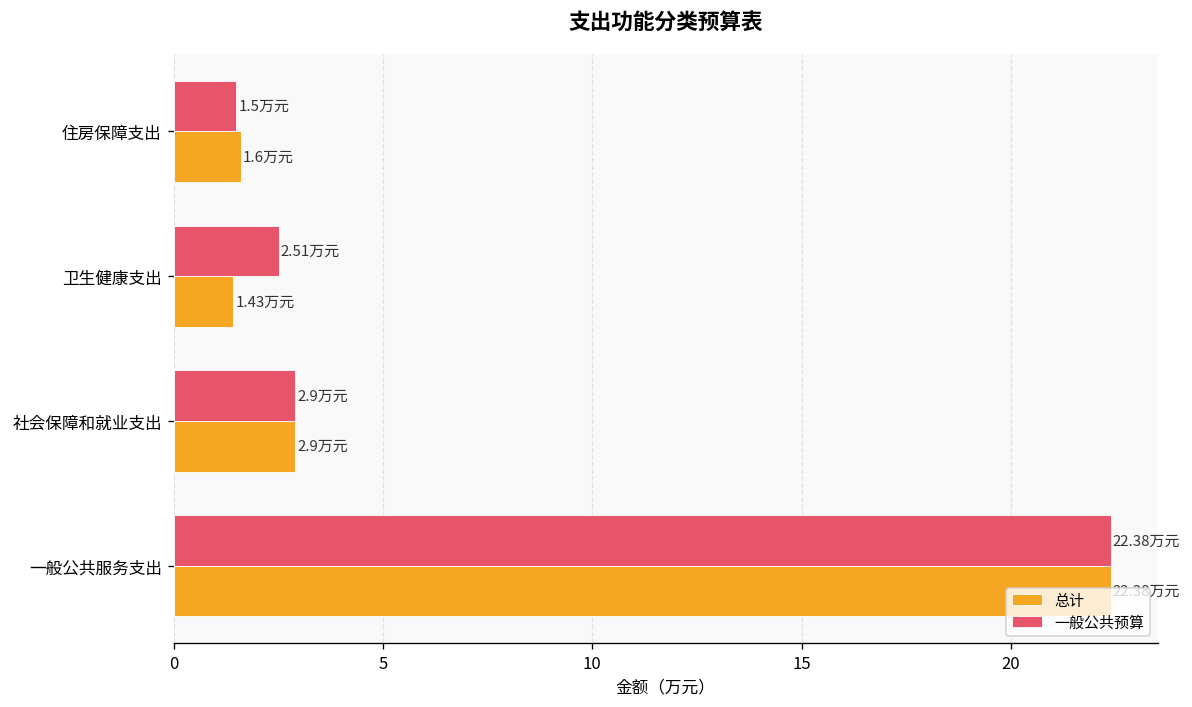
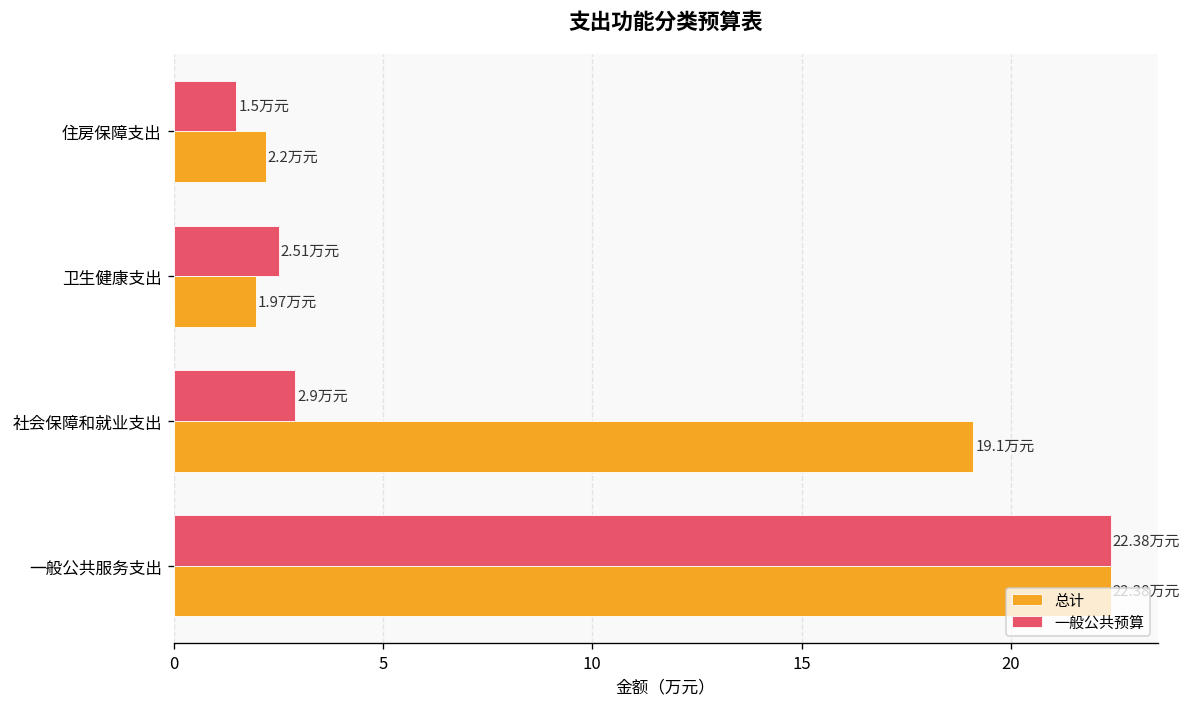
总计, 住房保障支出: 1.6 -> 2.2
总计, 卫生健康支出: 1.43 -> 1.97
总计, 社会保障和就业支出: 2.9 -> 19.1
